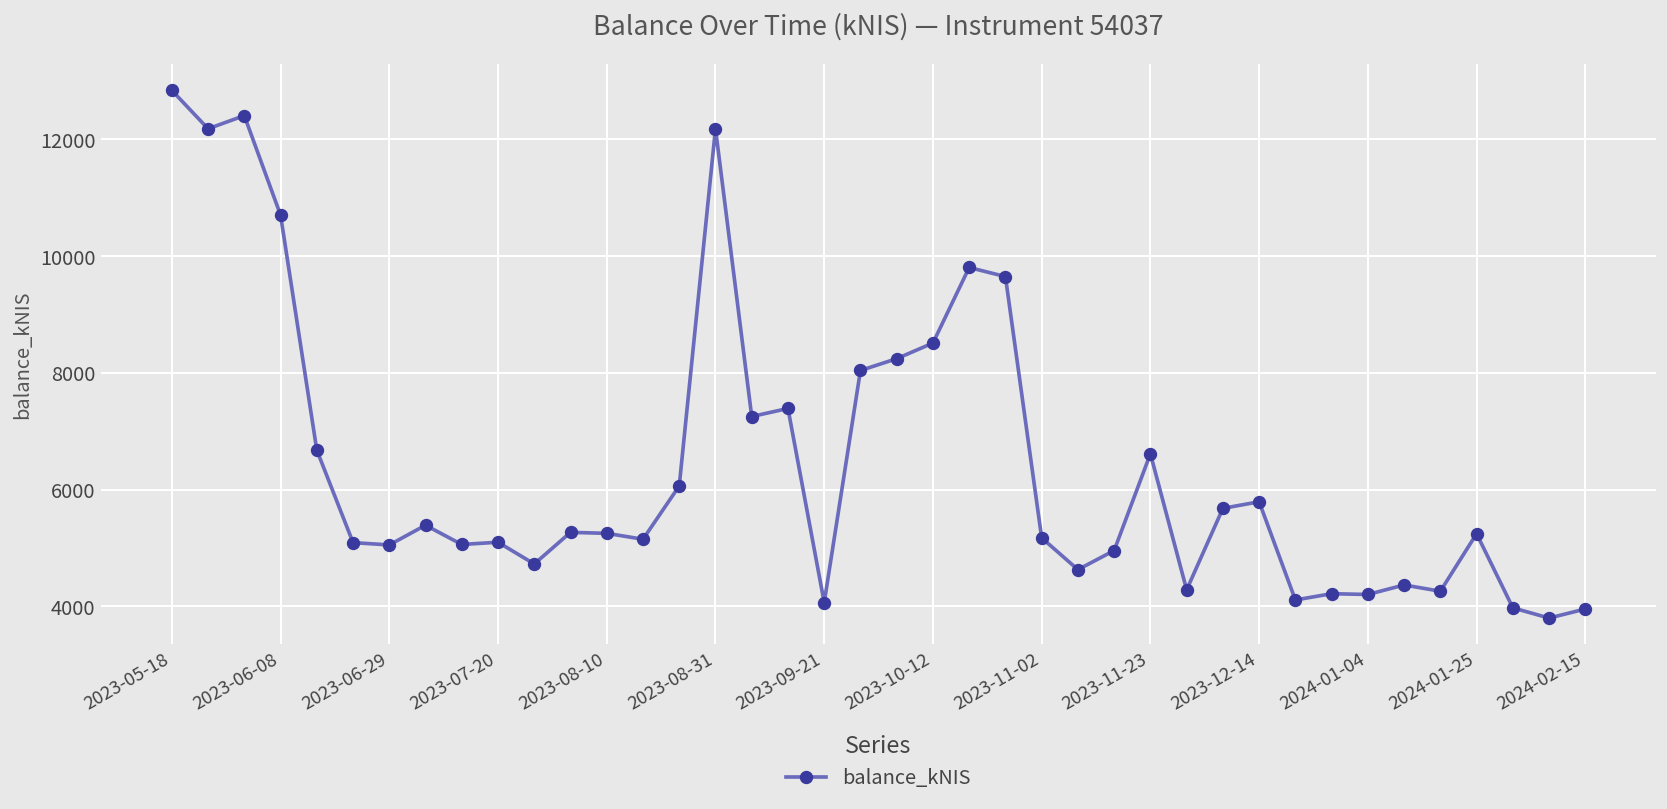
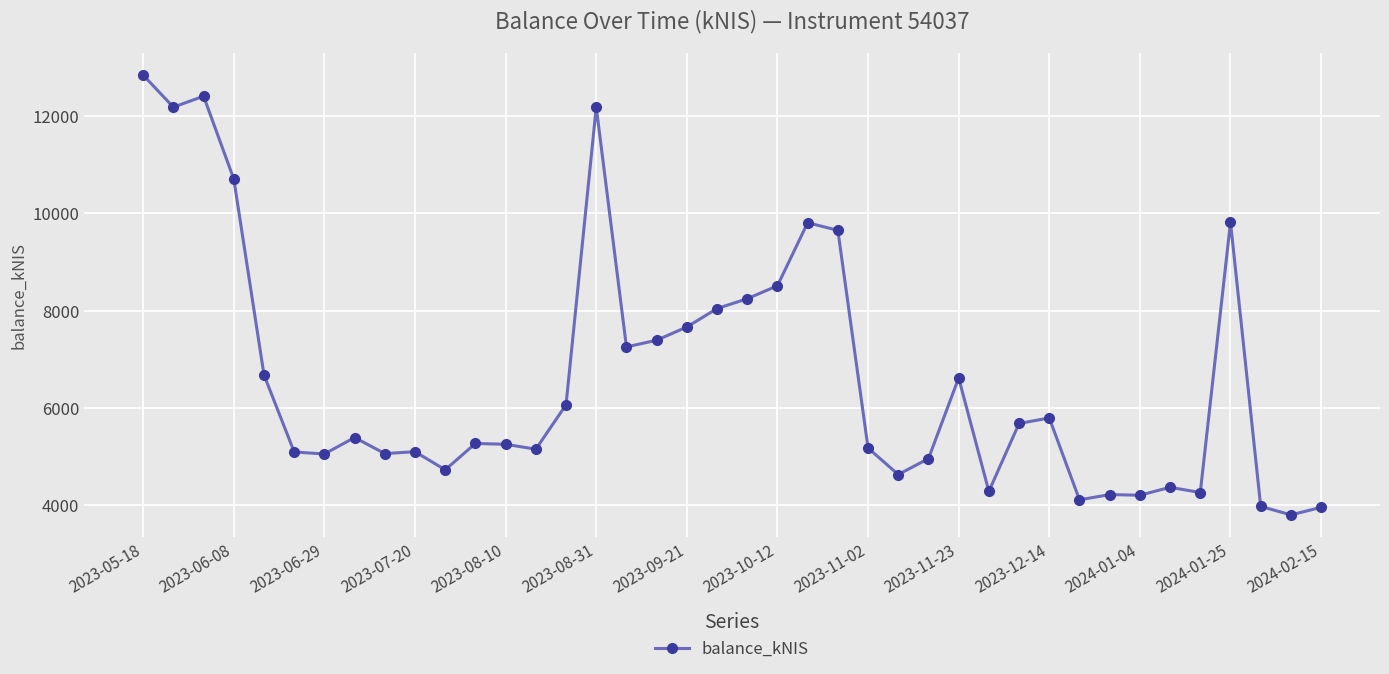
2023-09-21: 4100 -> 7700
2024-01-25: 5200 -> 9800
